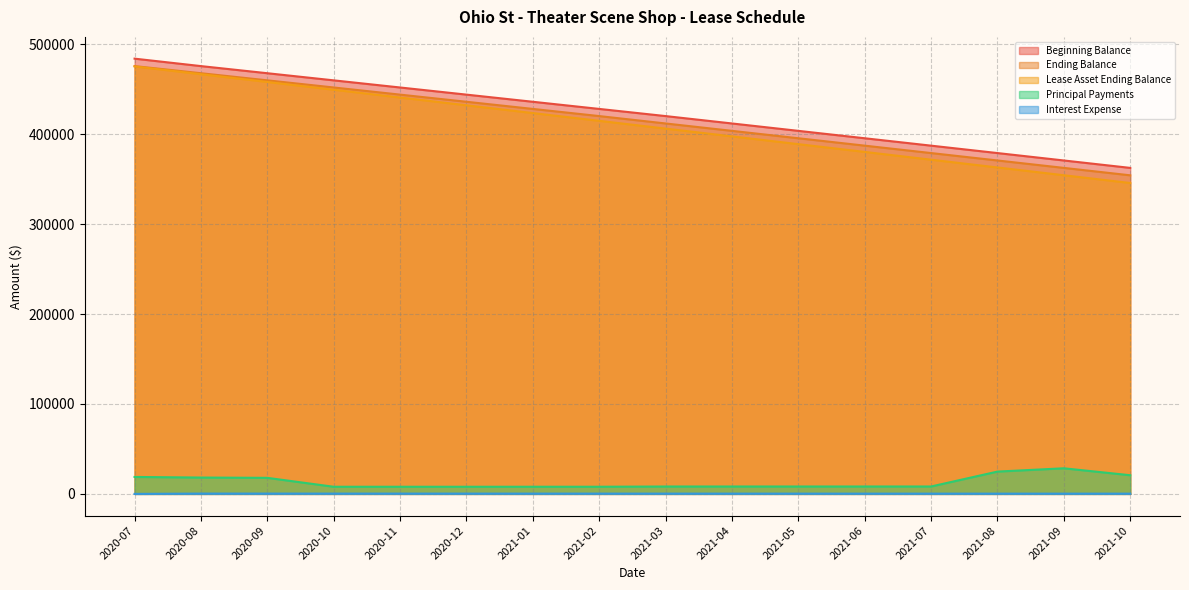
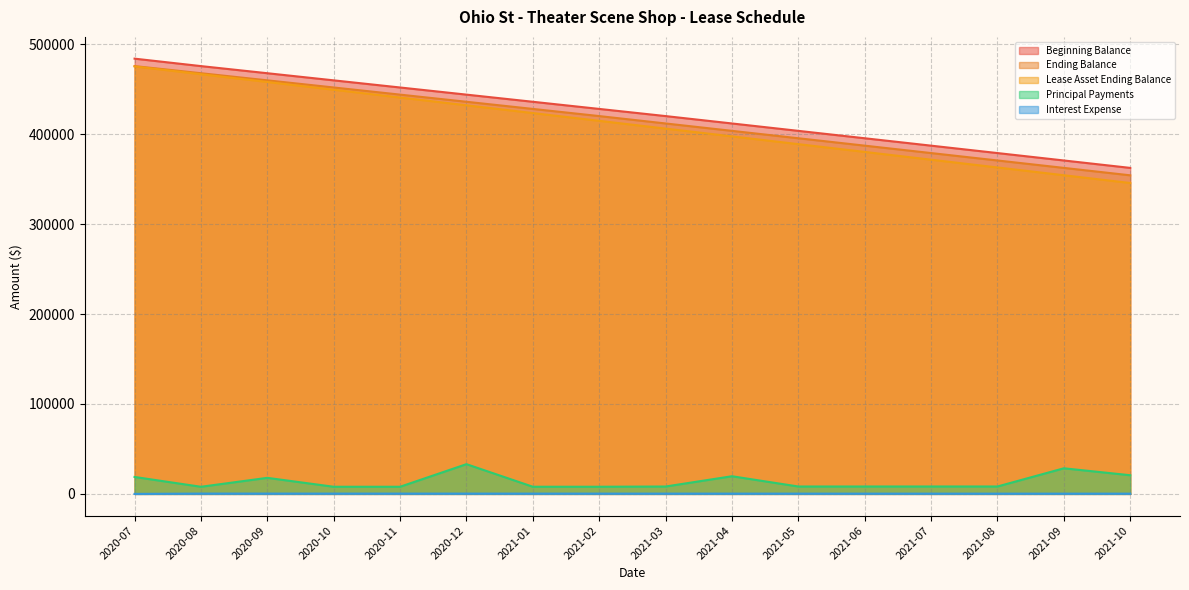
Principal Payments, 2020-08: 20000 -> 10000
Principal Payments, 2020-12: 10000 -> 30000
Principal Payments, 2021-04: 10000 -> 20000
Principal Payments, 2021-08: 20000 -> 10000
